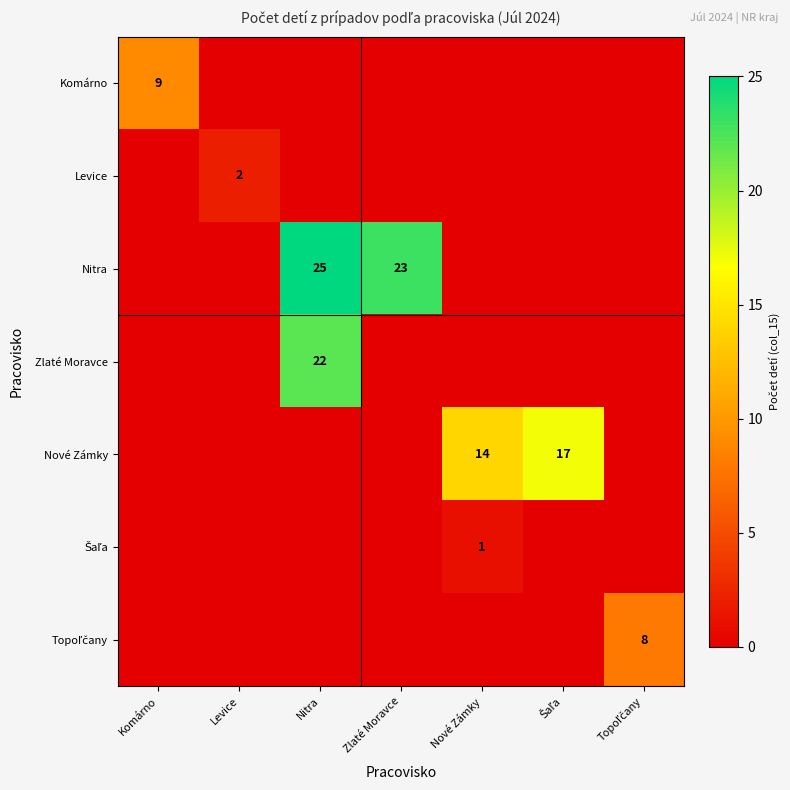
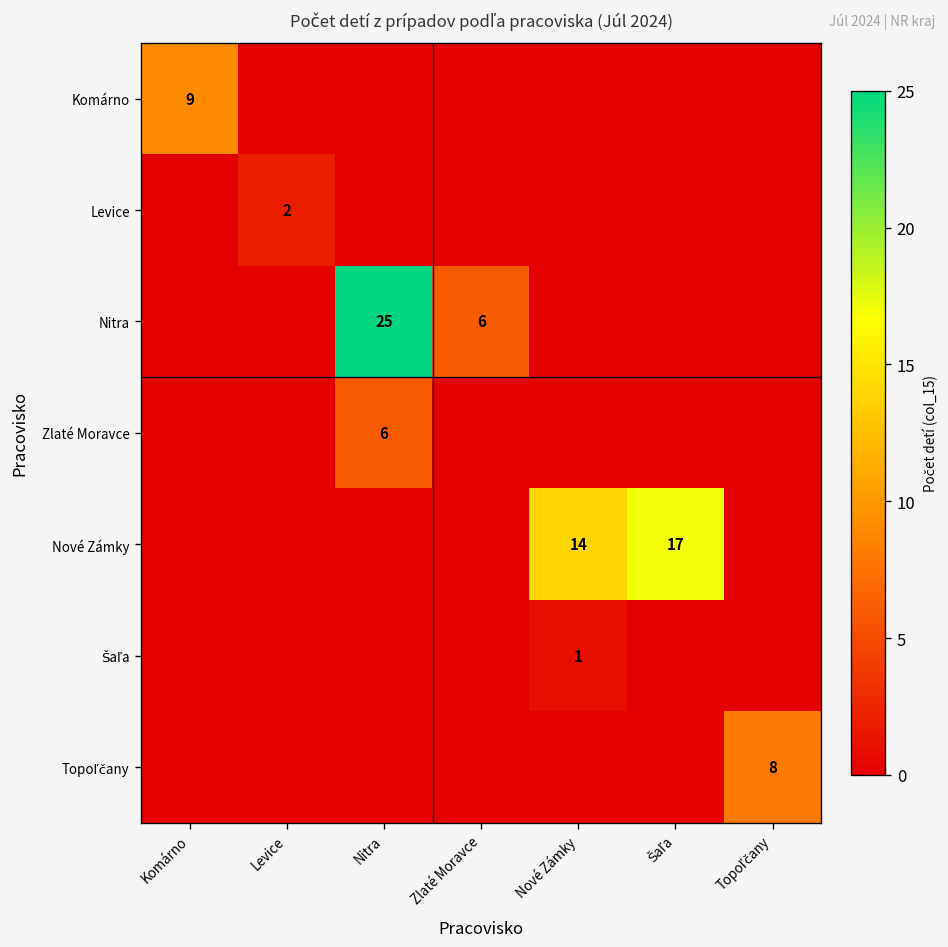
Nitra, Zlaté Moravce: 23 -> 6
Zlaté Moravce, Nitra: 22 -> 6
